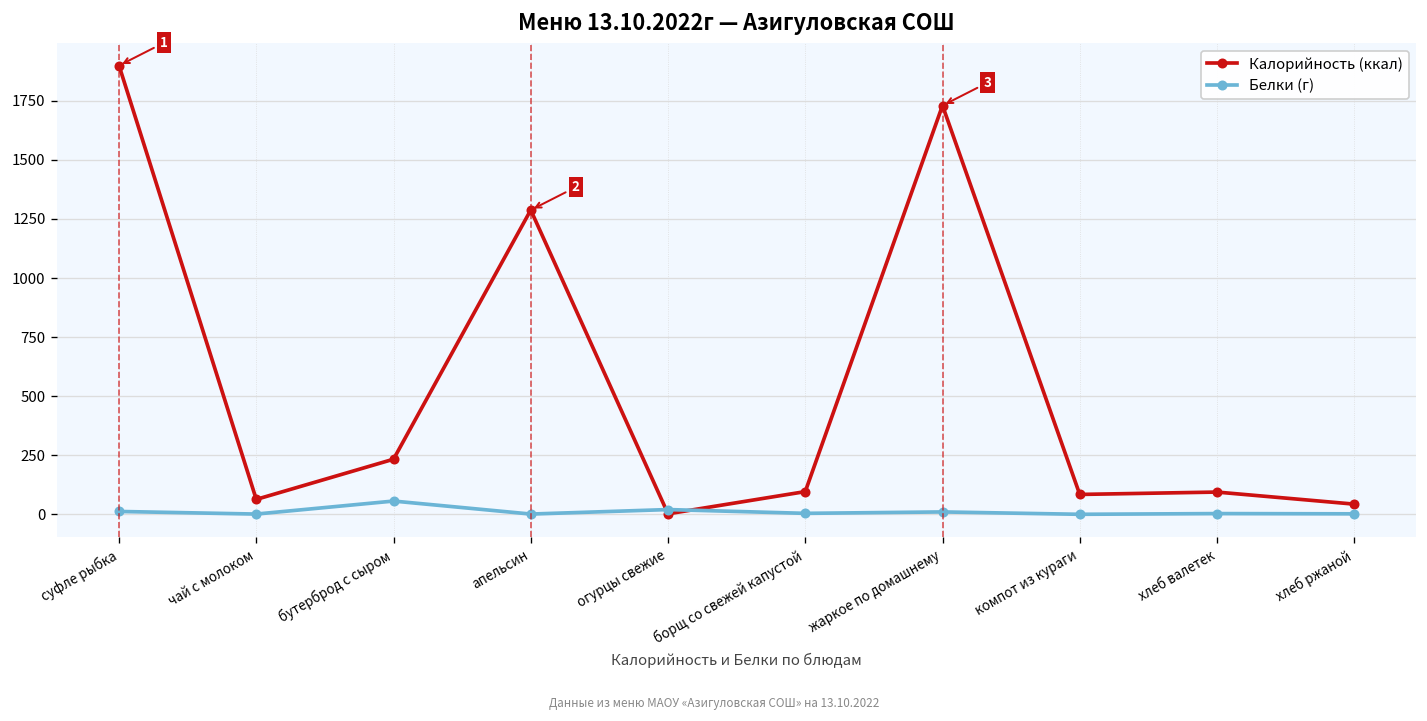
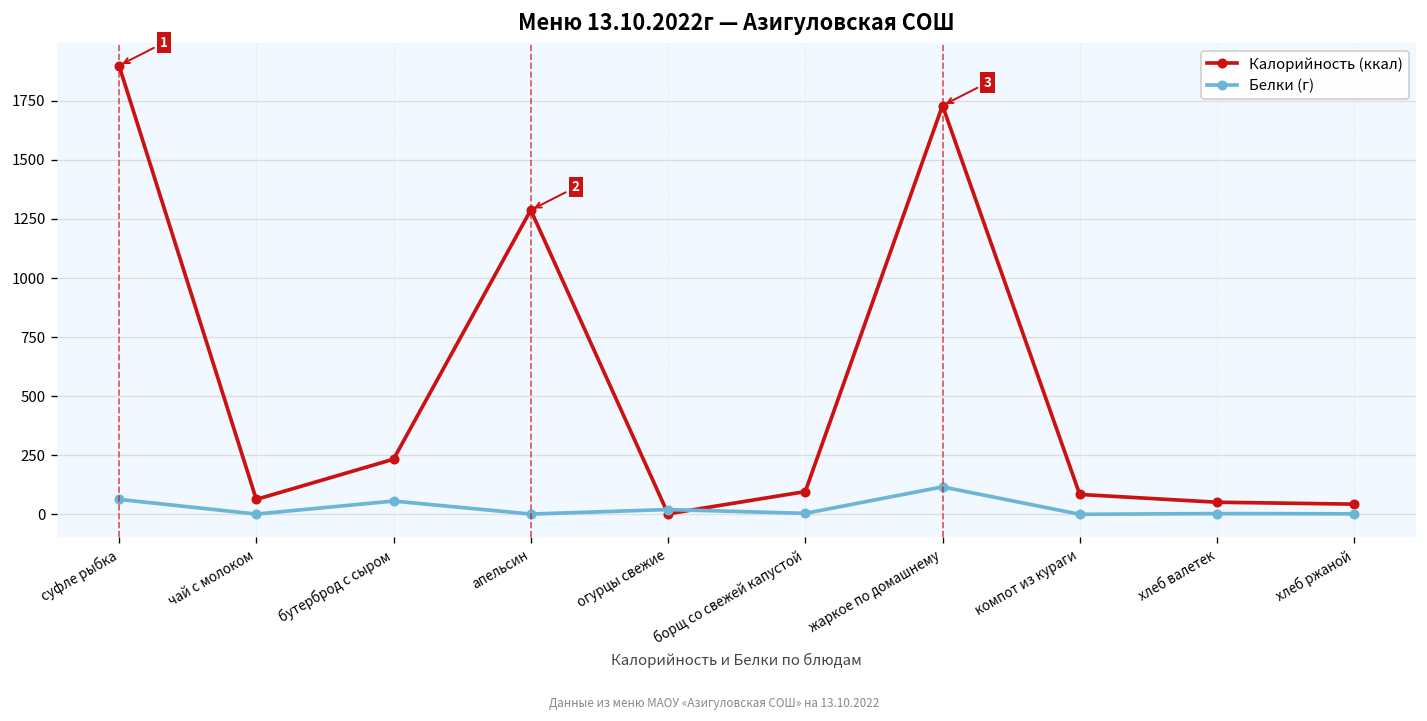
Белки (г), суфле рыбка: 10 -> 60
Белки (г), жаркое по домашнему: 10 -> 120
Калорийность (ккал), хлеб валетек: 90 -> 50
